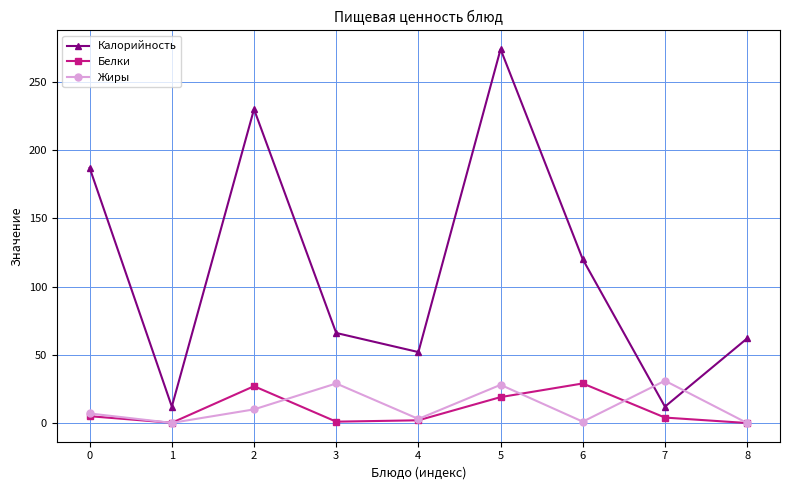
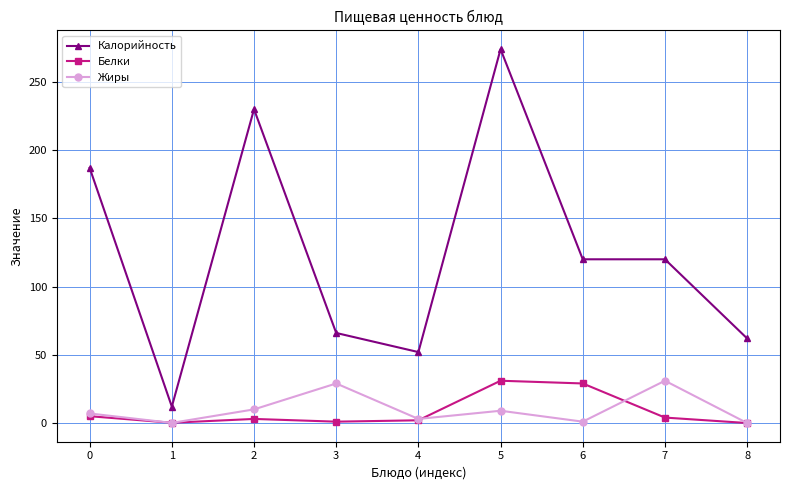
Белки, 2: 27 -> 3
Белки, 5: 19 -> 31
Жиры, 5: 28 -> 9
Калорийность, 7: 12 -> 120
